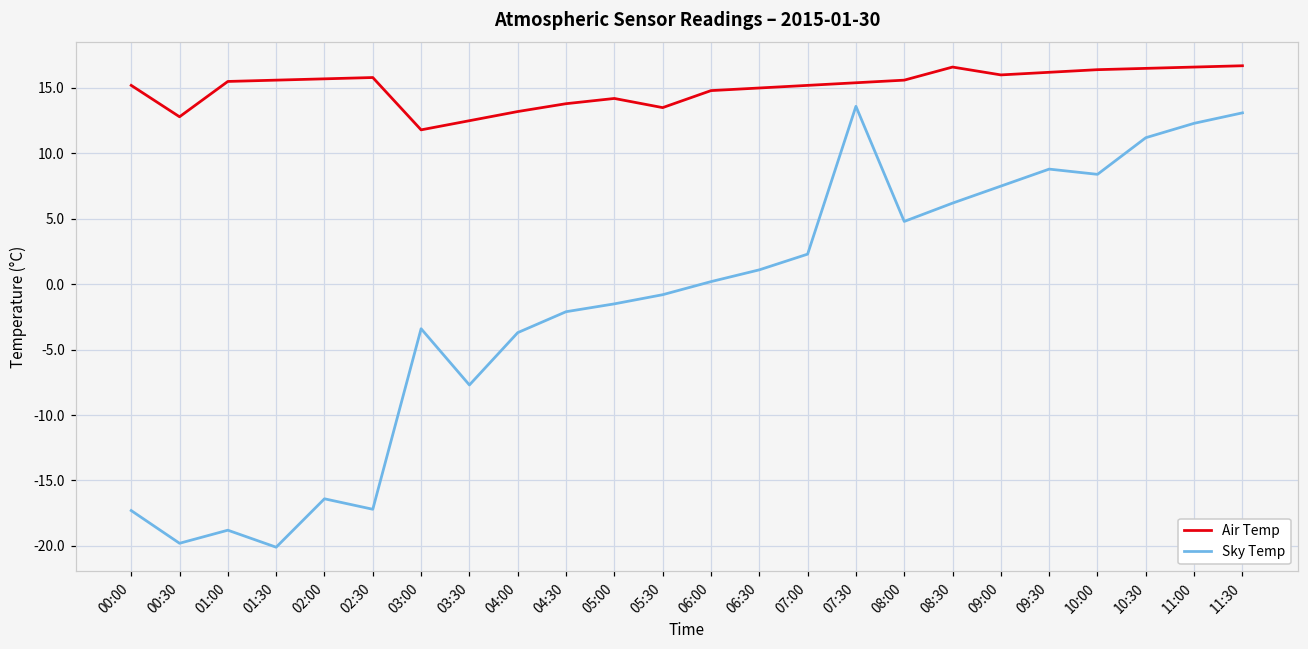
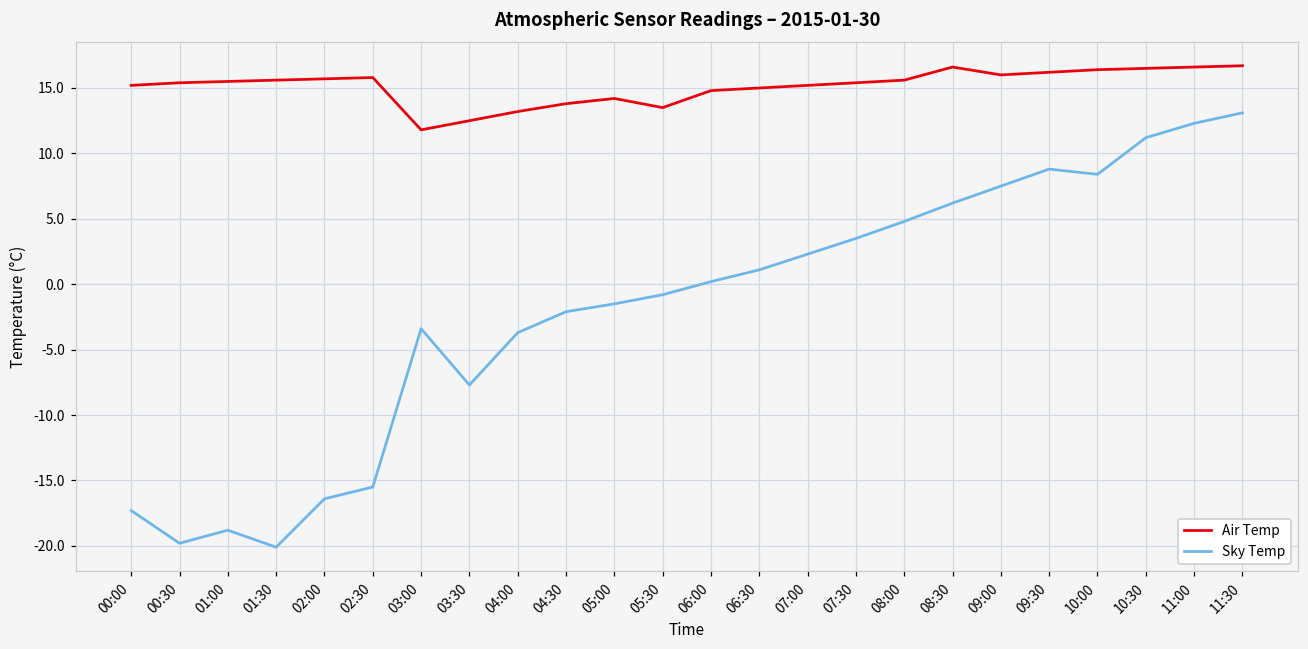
Air Temp, 00:30: 12.8 -> 15.4
Sky Temp, 02:30: -17.2 -> -15.5
Sky Temp, 07:30: 13.6 -> 3.5
